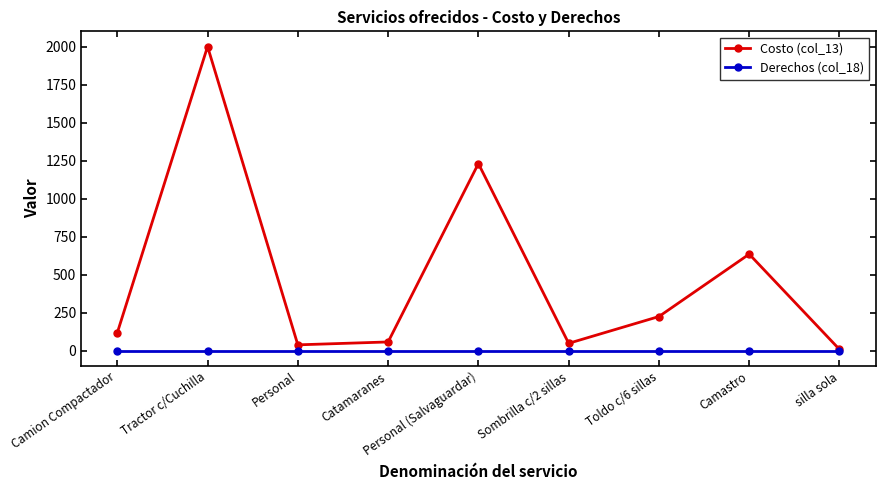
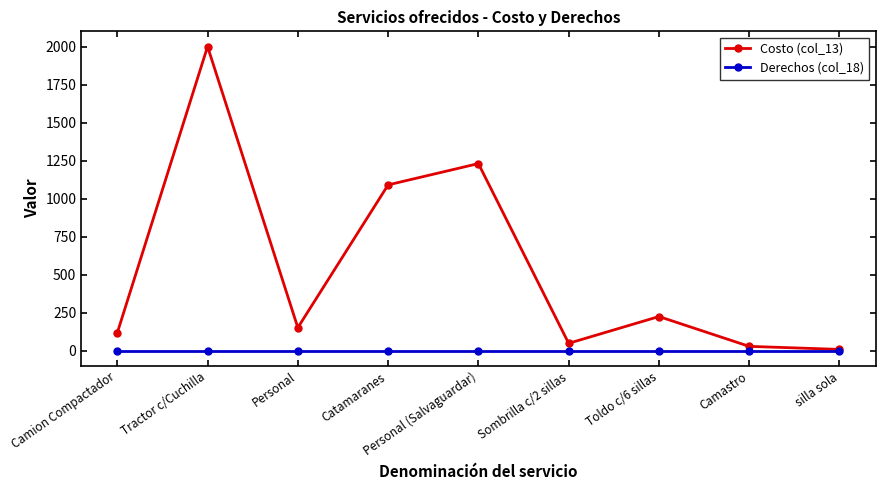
Costo (col_13), Personal: 40 -> 150
Costo (col_13), Catamaranes: 60 -> 1090
Costo (col_13), Camastro: 640 -> 30
